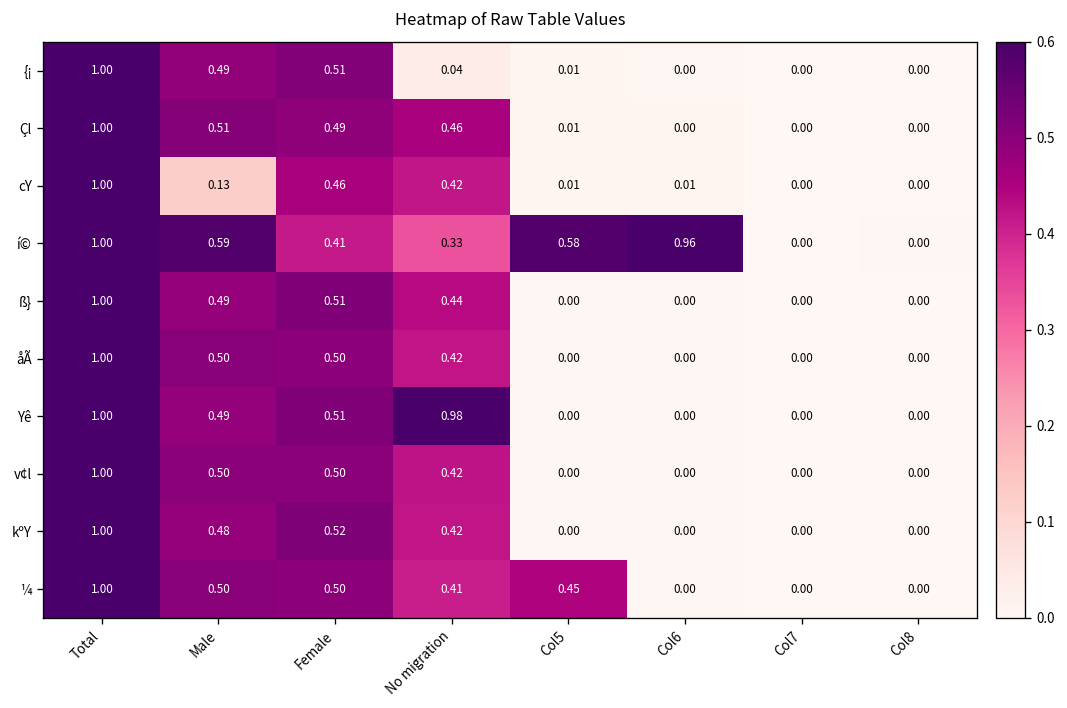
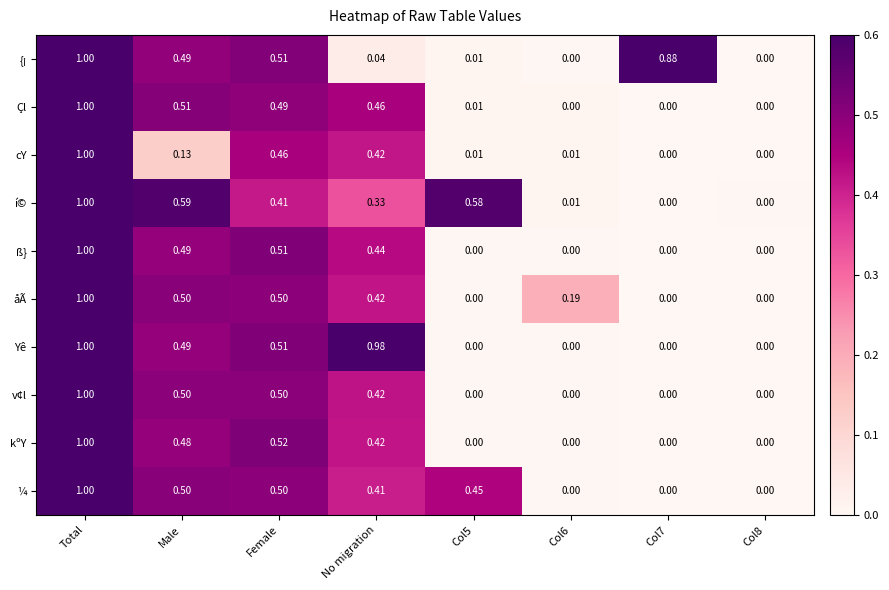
{¡, Col7: 0.00 -> 0.88
í©, Col6: 0.96 -> 0.01
åÃ, Col6: 0.00 -> 0.19
